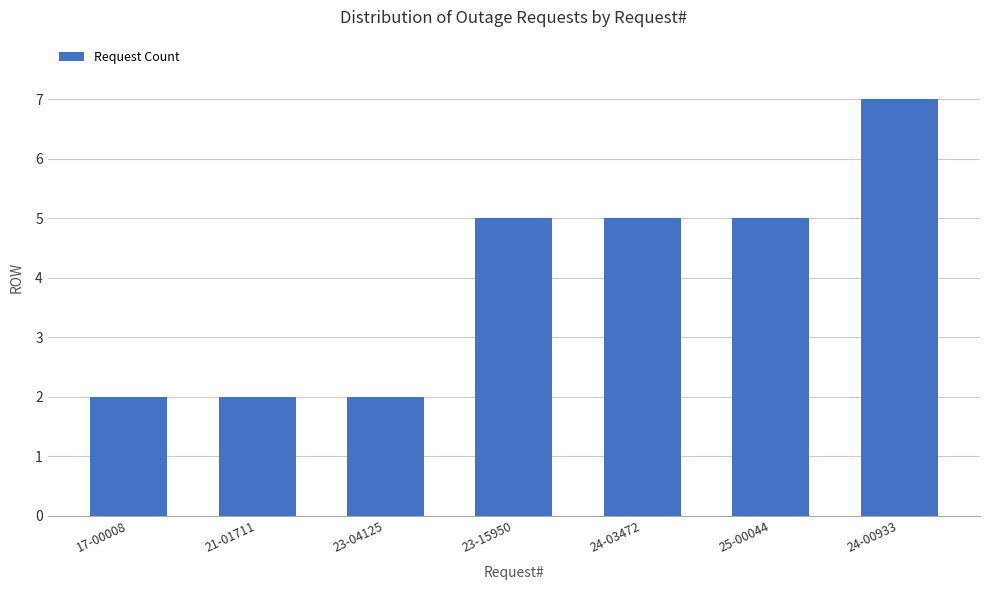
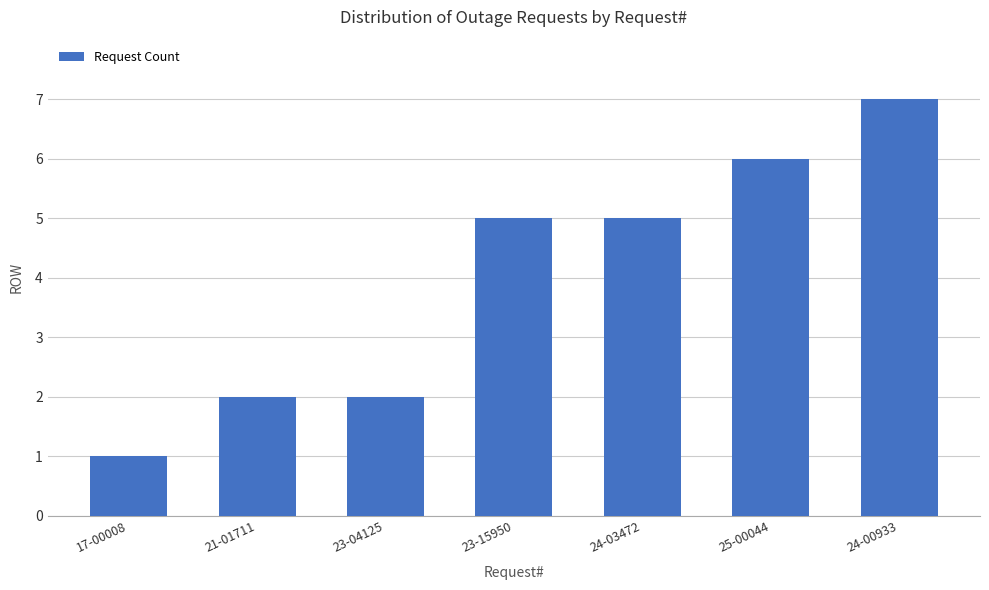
17-00008: 2 -> 1
25-00044: 5 -> 6
